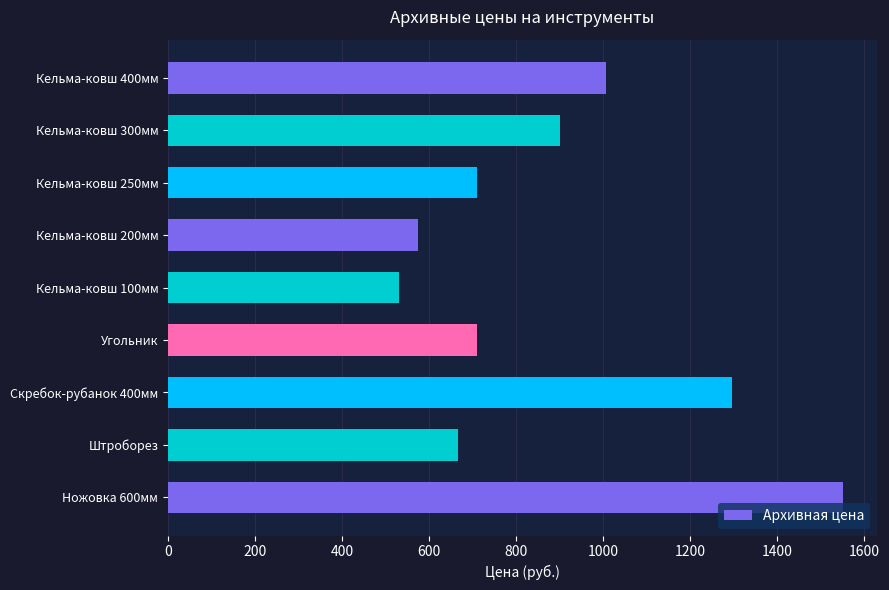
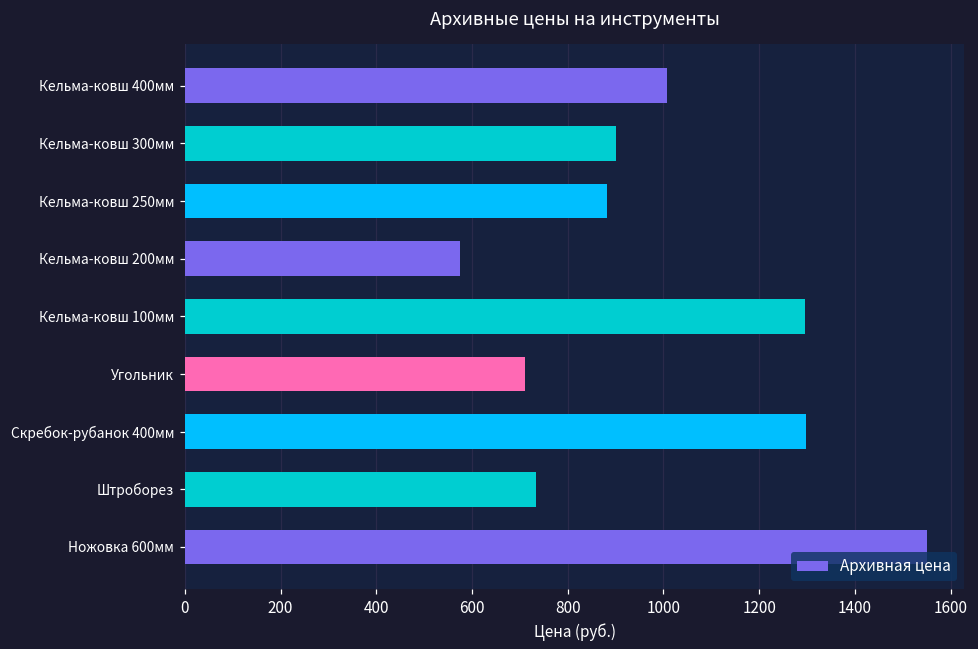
Кельма-ковш 250мм: 710 -> 880
Кельма-ковш 100мм: 530 -> 1300
Штроборез: 670 -> 730
